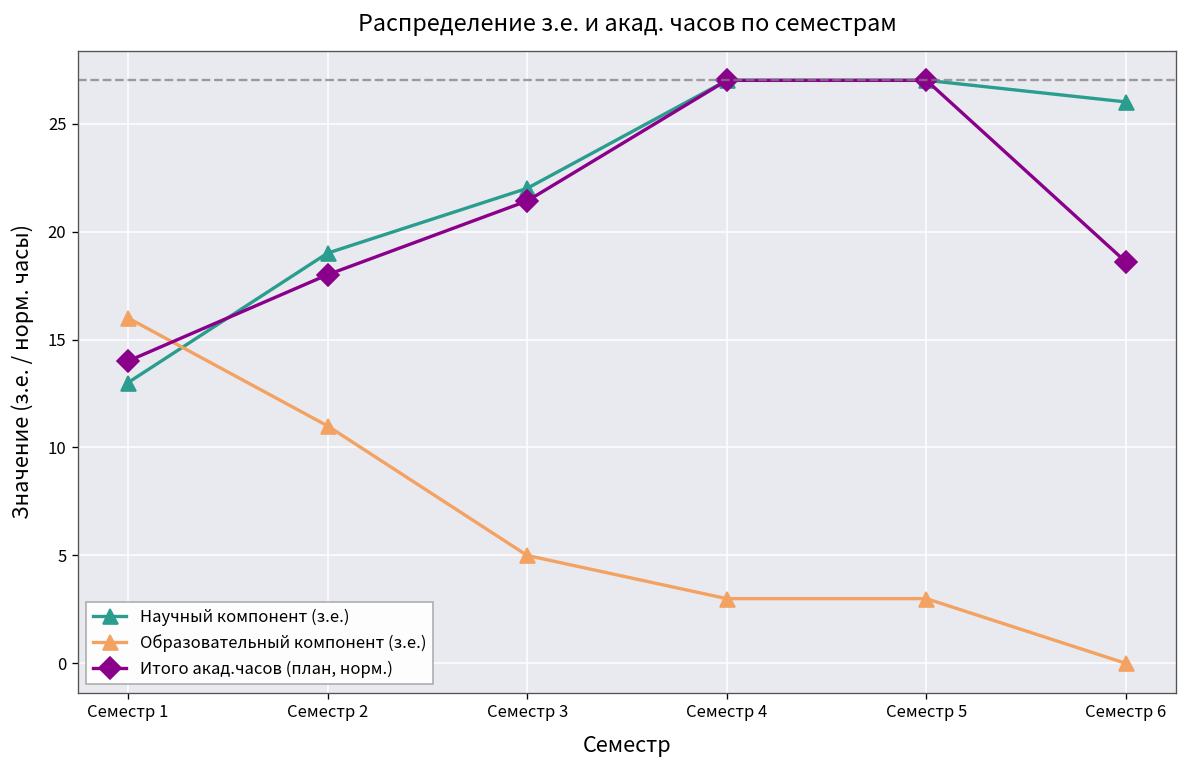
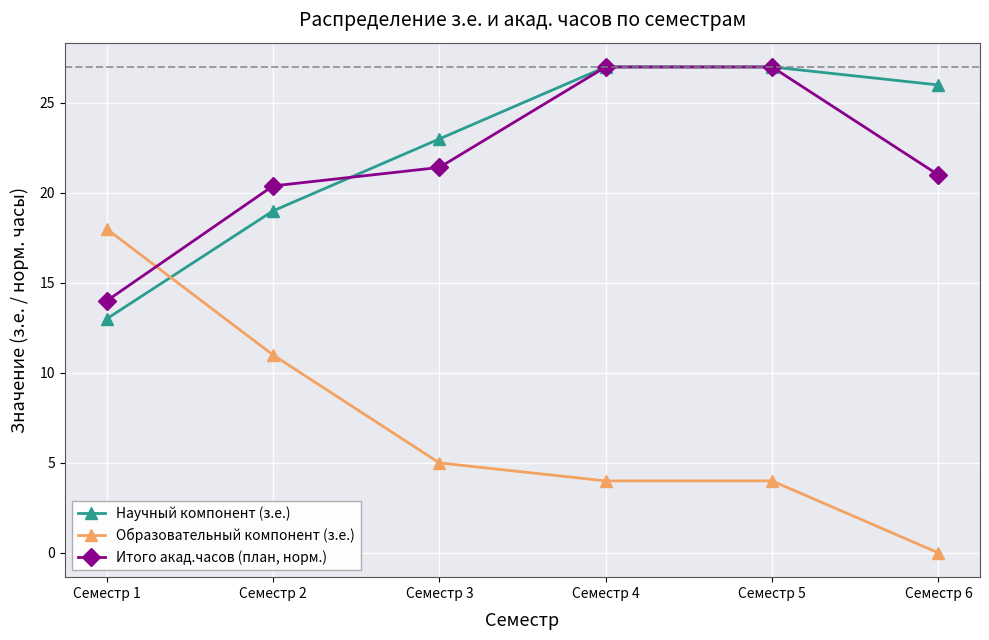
Образовательный компонент (з.е.), Семестр 1: 16 -> 18
Итого акад.часов (план, норм.), Семестр 2: 18.0 -> 20.4
Научный компонент (з.е.), Семестр 3: 22 -> 23
Образовательный компонент (з.е.), Семестр 4: 3 -> 4
Образовательный компонент (з.е.), Семестр 5: 3 -> 4
Итого акад.часов (план, норм.), Семестр 6: 18.6 -> 21.0
